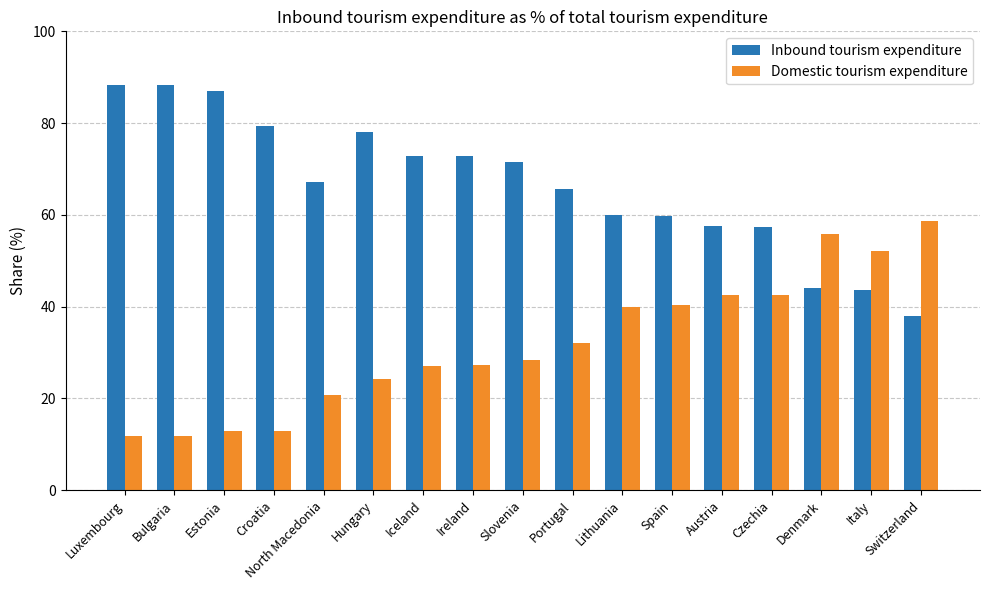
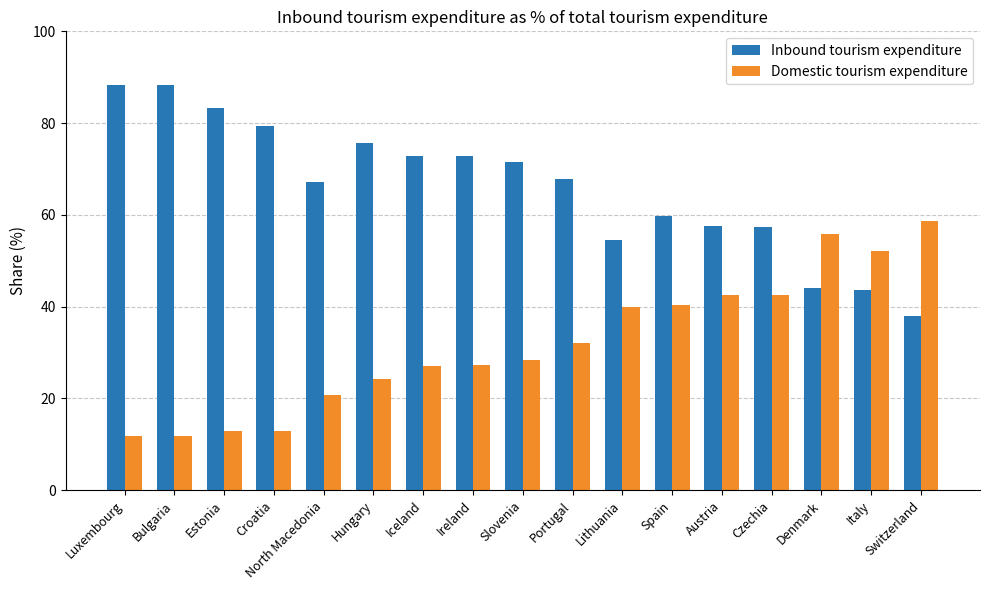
Inbound tourism expenditure, Estonia: 87 -> 83
Inbound tourism expenditure, Hungary: 78 -> 76
Inbound tourism expenditure, Portugal: 66 -> 68
Inbound tourism expenditure, Lithuania: 60 -> 55
